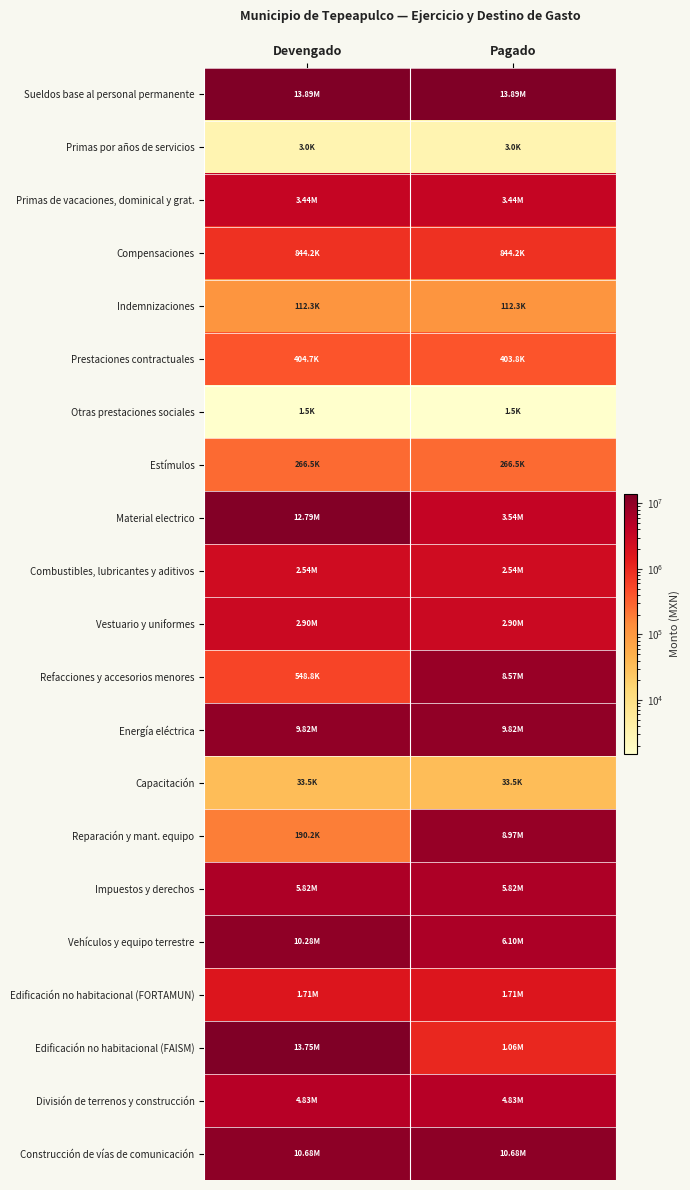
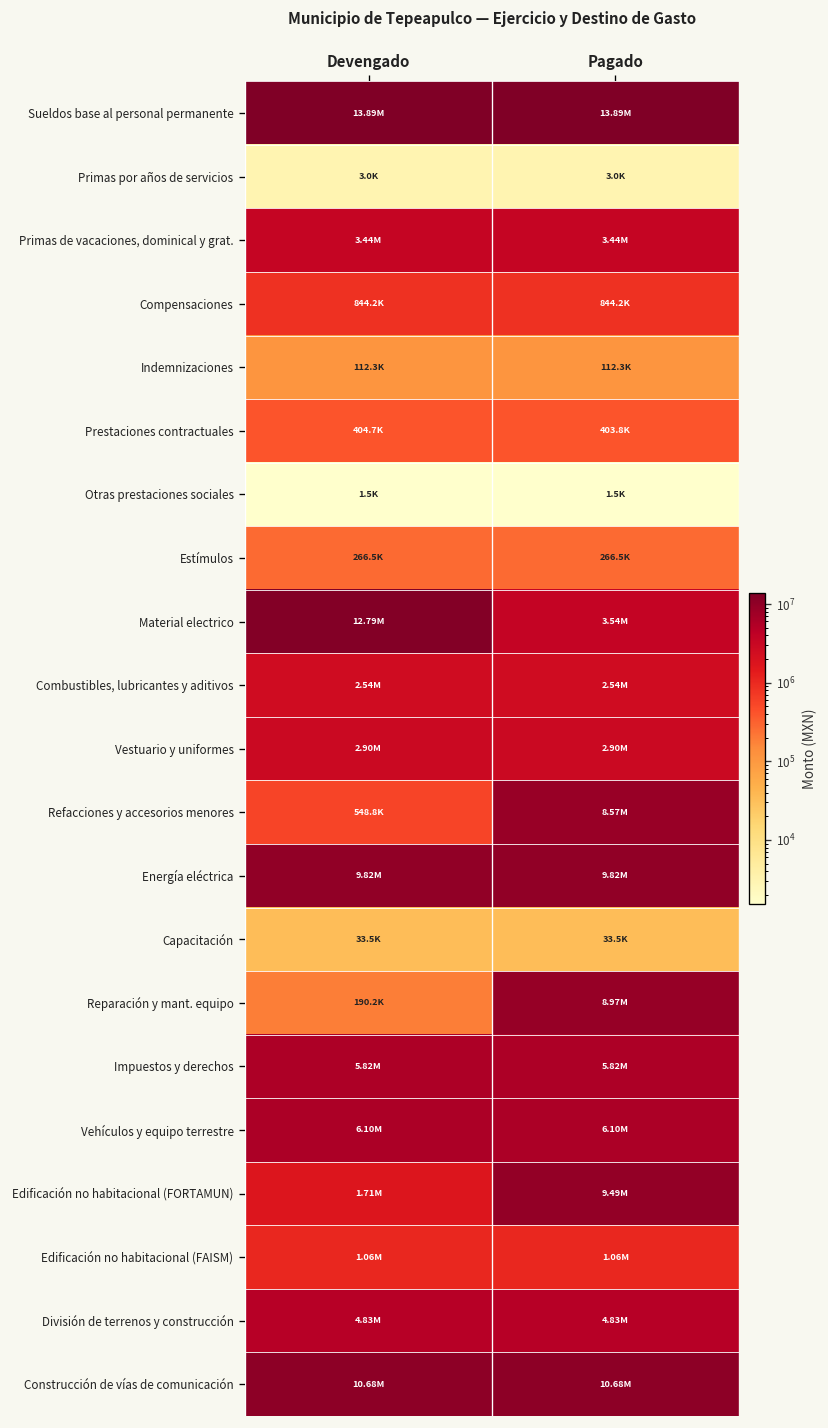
Vehículos y equipo terrestre, Devengado: 10.28M -> 6.10M
Edificación no habitacional (FORTAMUN), Pagado: 1.71M -> 9.49M
Edificación no habitacional (FAISM), Devengado: 13.75M -> 1.06M
